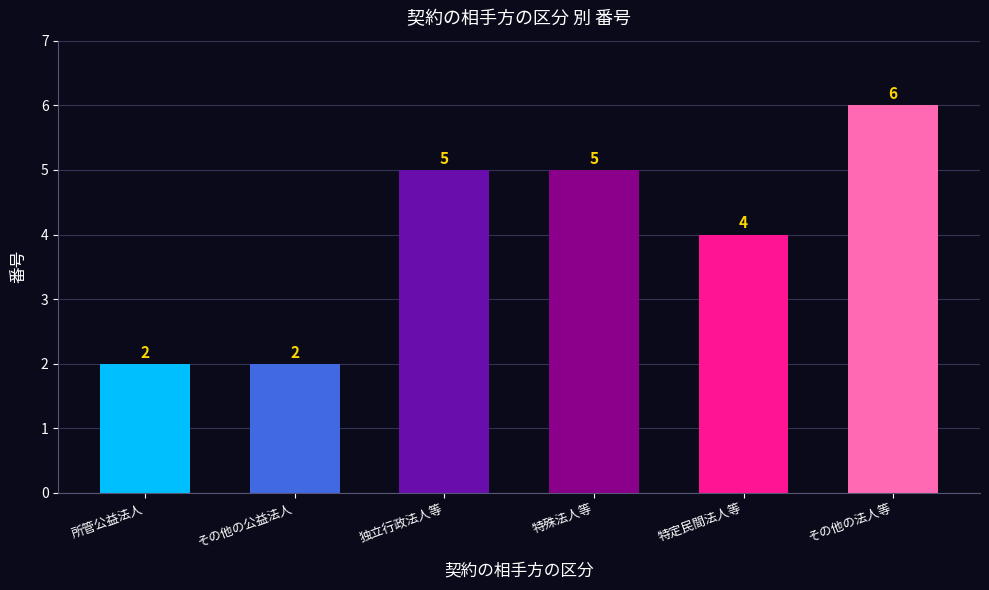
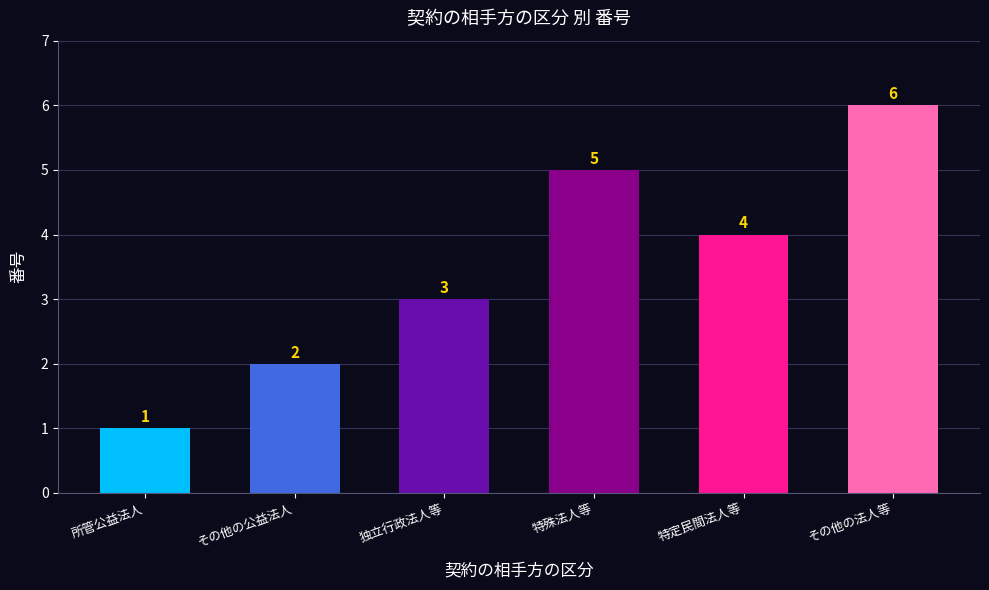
所管公益法人: 2 -> 1
独立行政法人等: 5 -> 3
